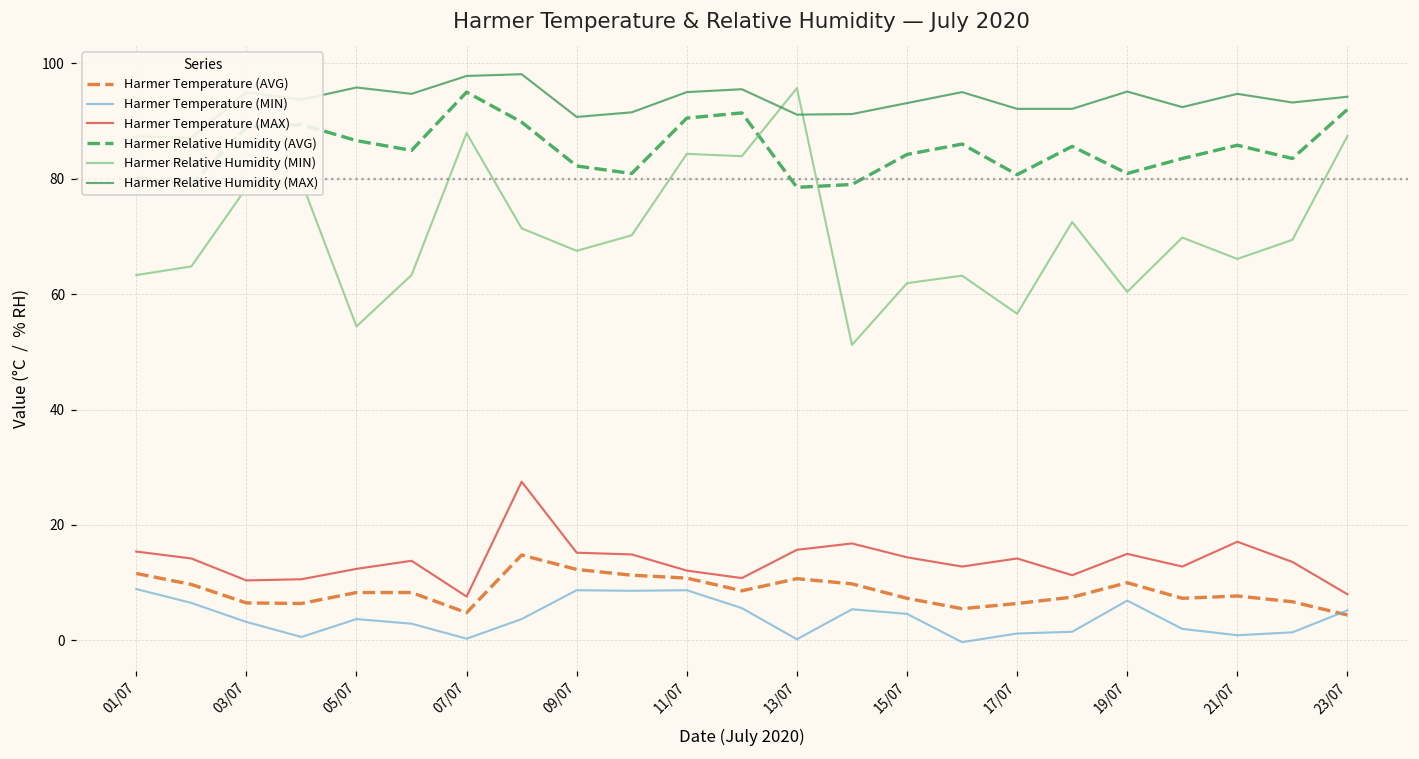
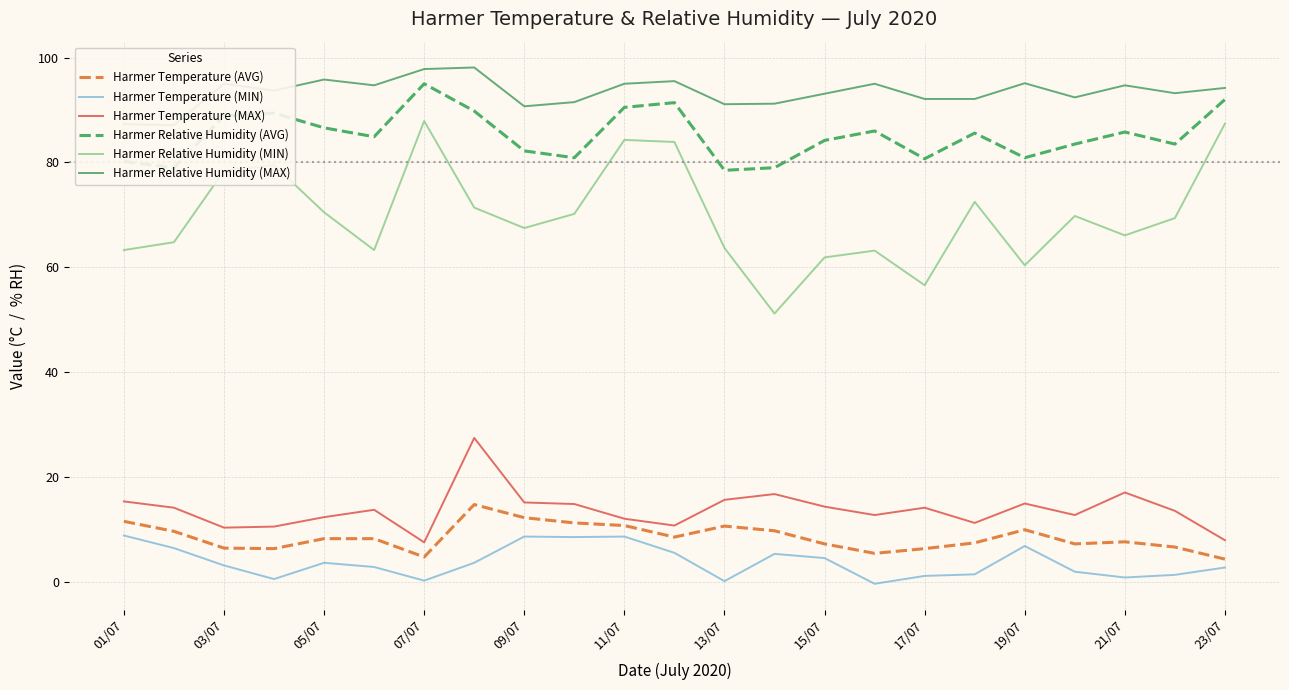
Harmer Relative Humidity (MIN), 05/07: 54 -> 71
Harmer Relative Humidity (MIN), 13/07: 96 -> 64
Harmer Temperature (MIN), 23/07: 5 -> 3
